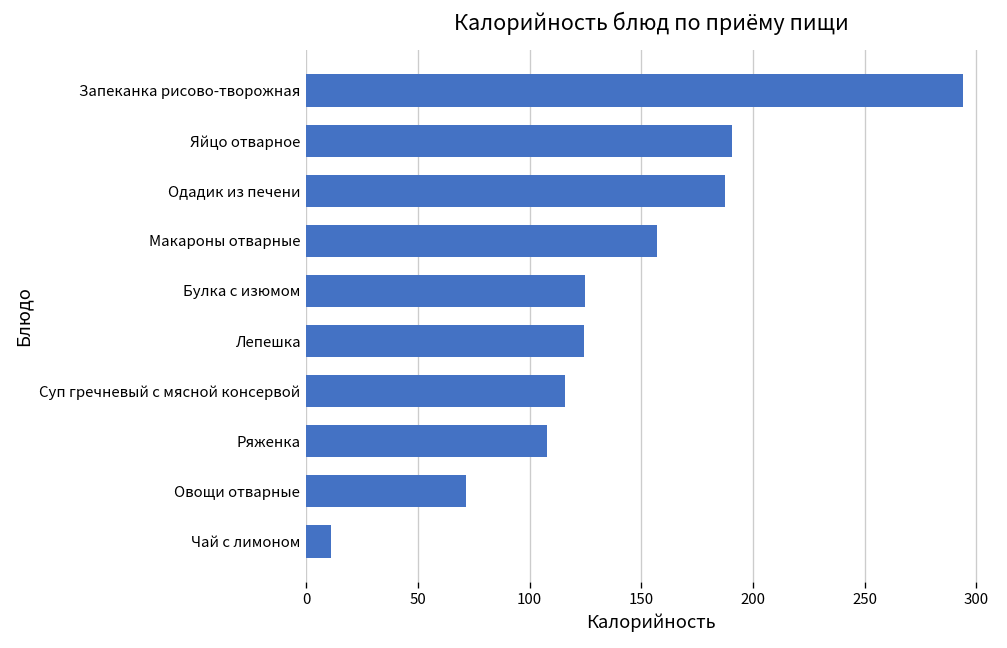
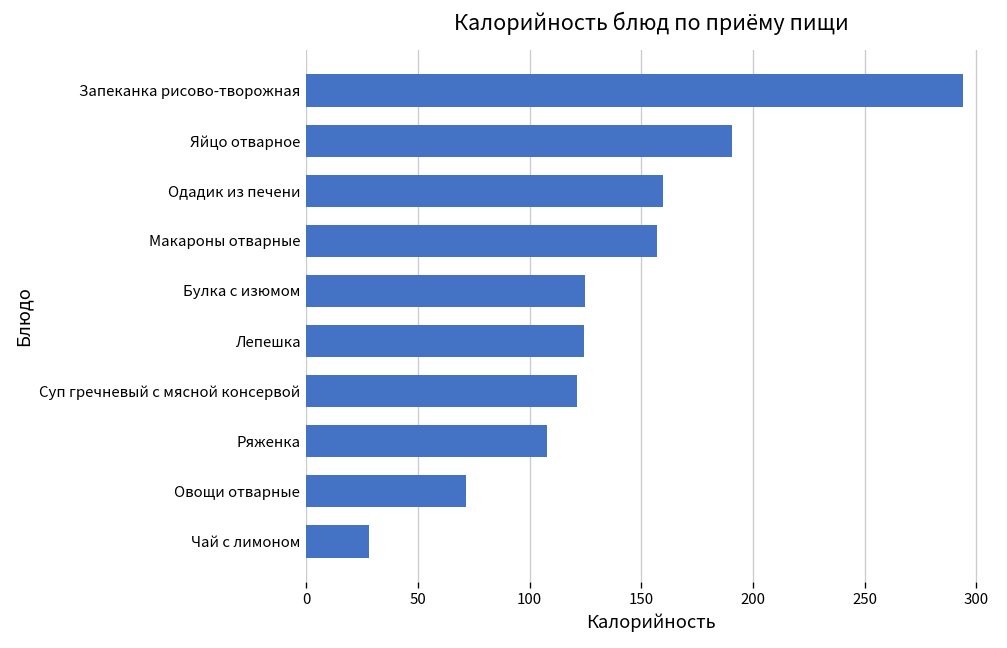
Одадик из печени: 187 -> 160
Суп гречневый с мясной консервой: 116 -> 121
Чай с лимоном: 11 -> 28
